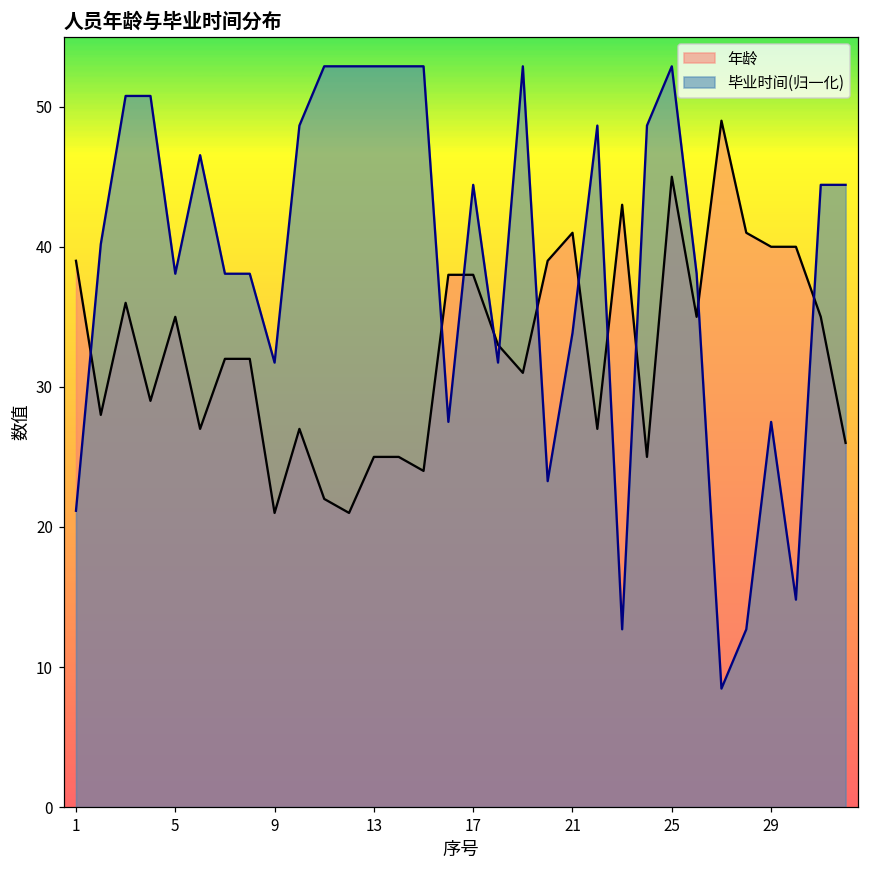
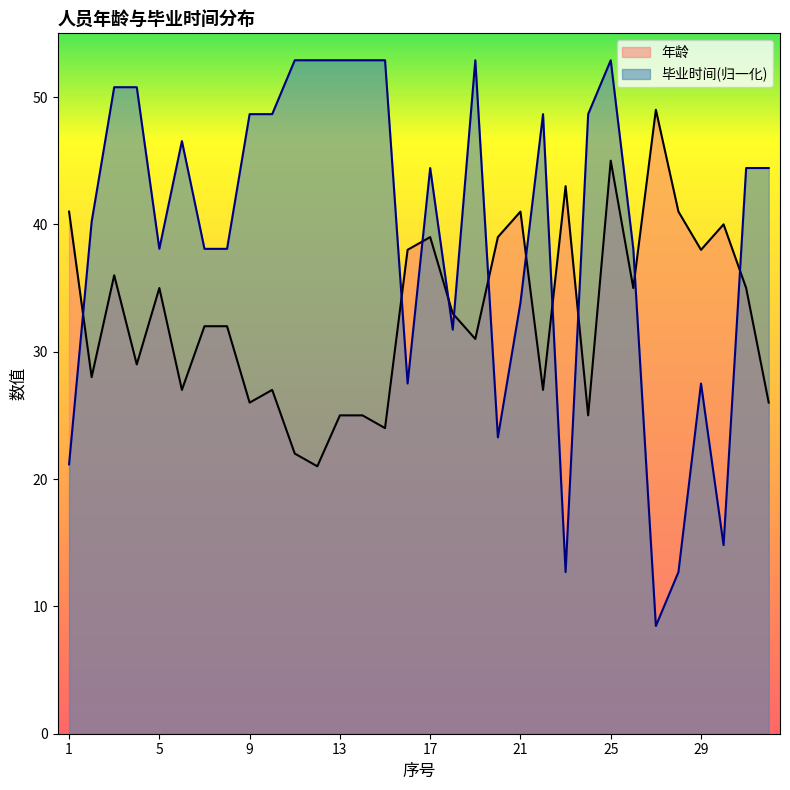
年龄, 1: 39 -> 41
年龄, 9: 21 -> 26
毕业时间(归一化), 9: 31.7 -> 48.7
年龄, 17: 38 -> 39
年龄, 29: 40 -> 38
